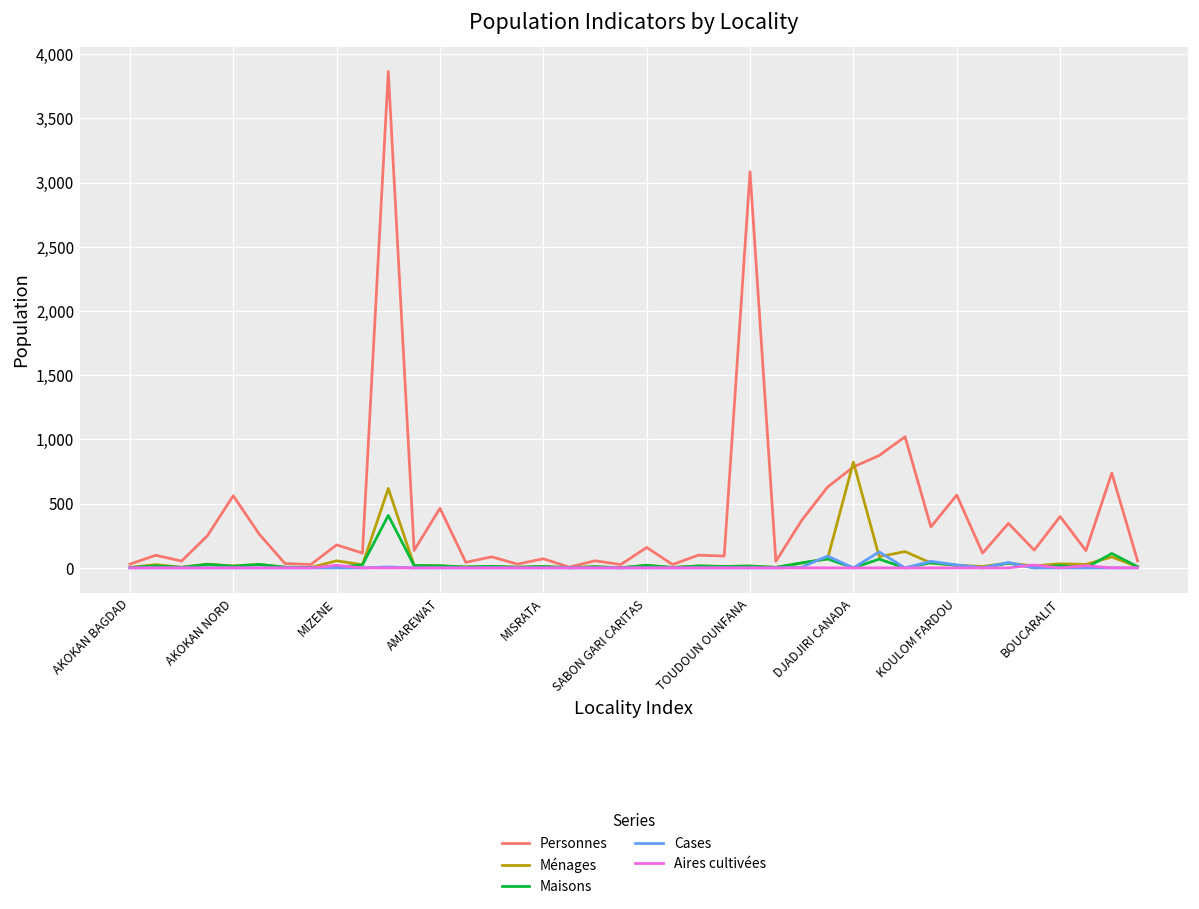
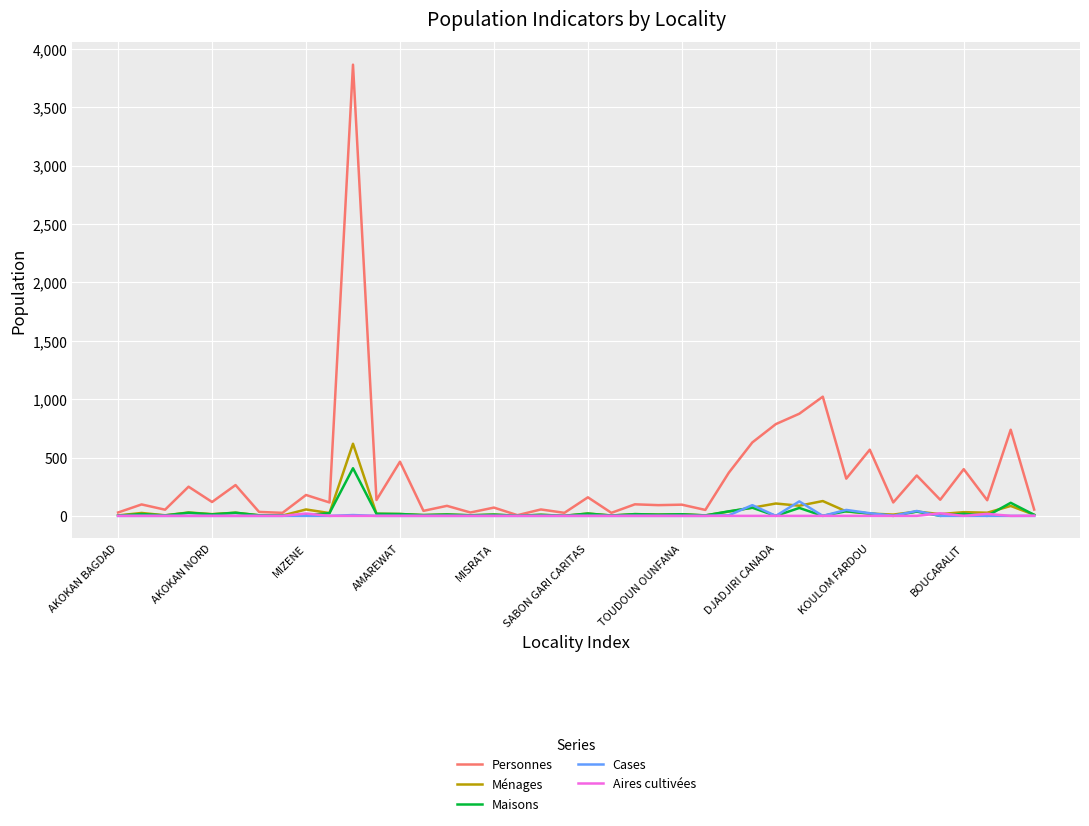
Personnes, AKOKAN NORD: 560 -> 120
Personnes, TOUDOUN OUNFANA: 3,080 -> 100
Ménages, DJADJIRI CANADA: 820 -> 110
